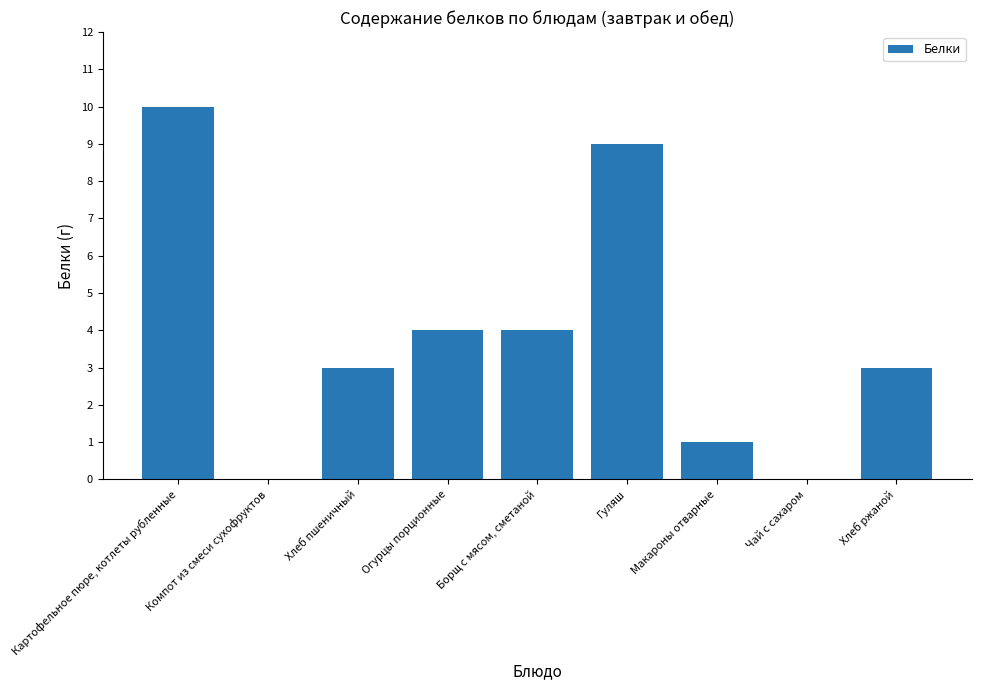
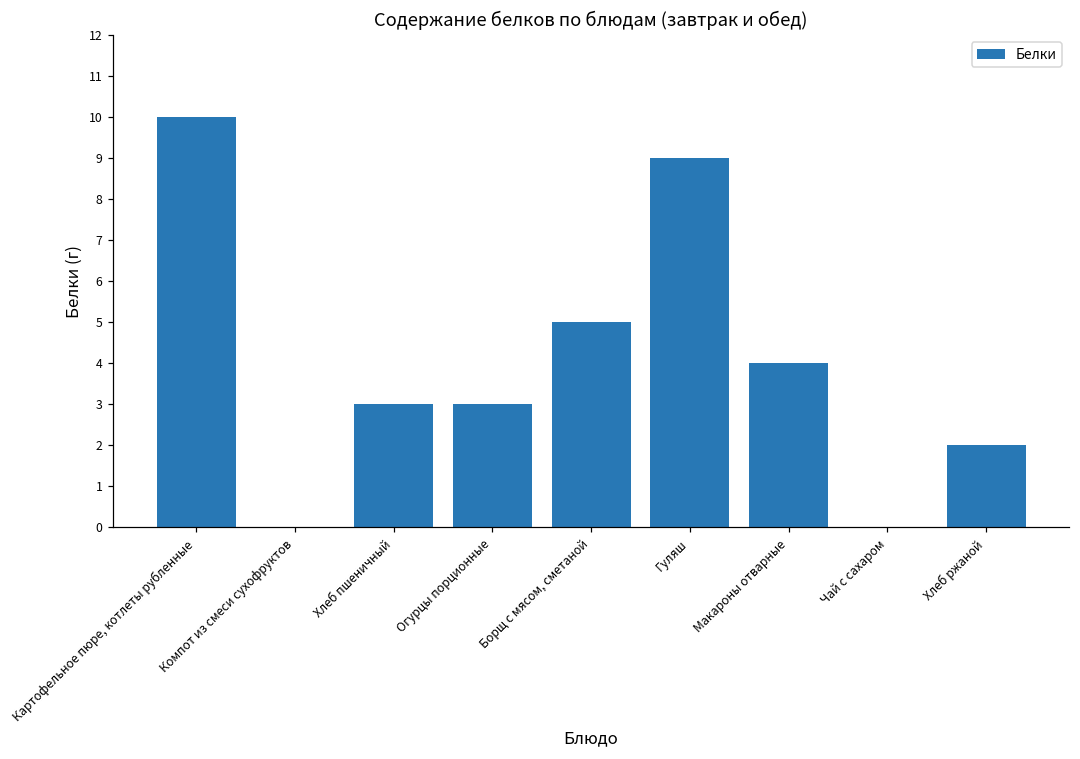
Огурцы порционные: 4 -> 3
Борщ с мясом, сметаной: 4 -> 5
Макароны отварные: 1 -> 4
Хлеб ржаной: 3 -> 2
